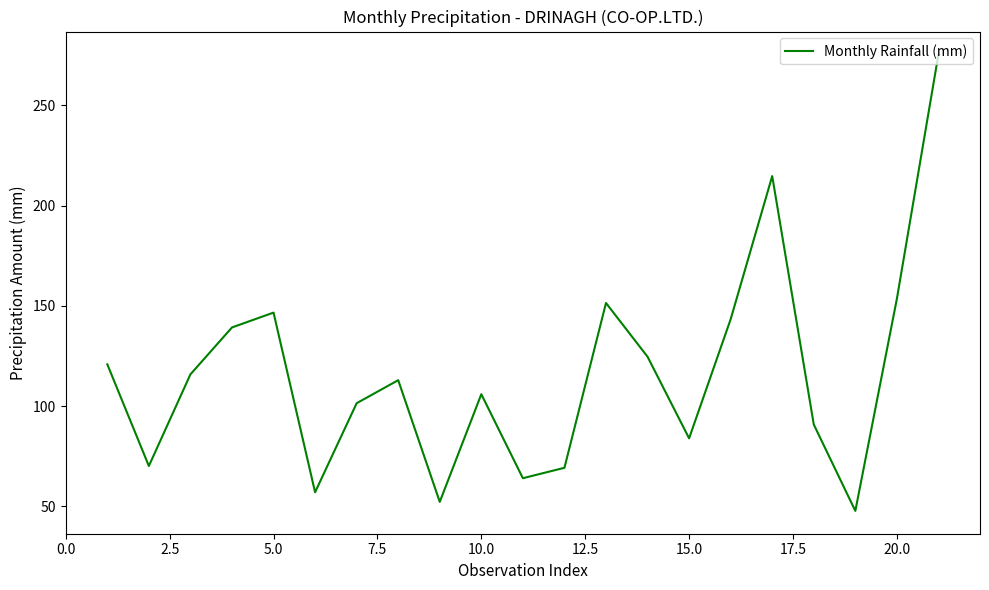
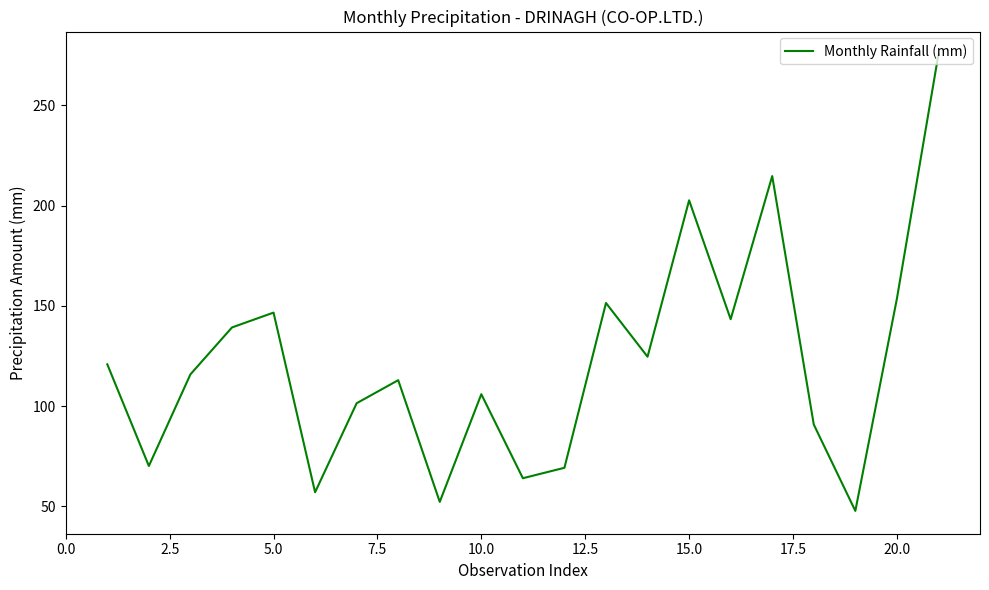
15.0: 84 -> 203
